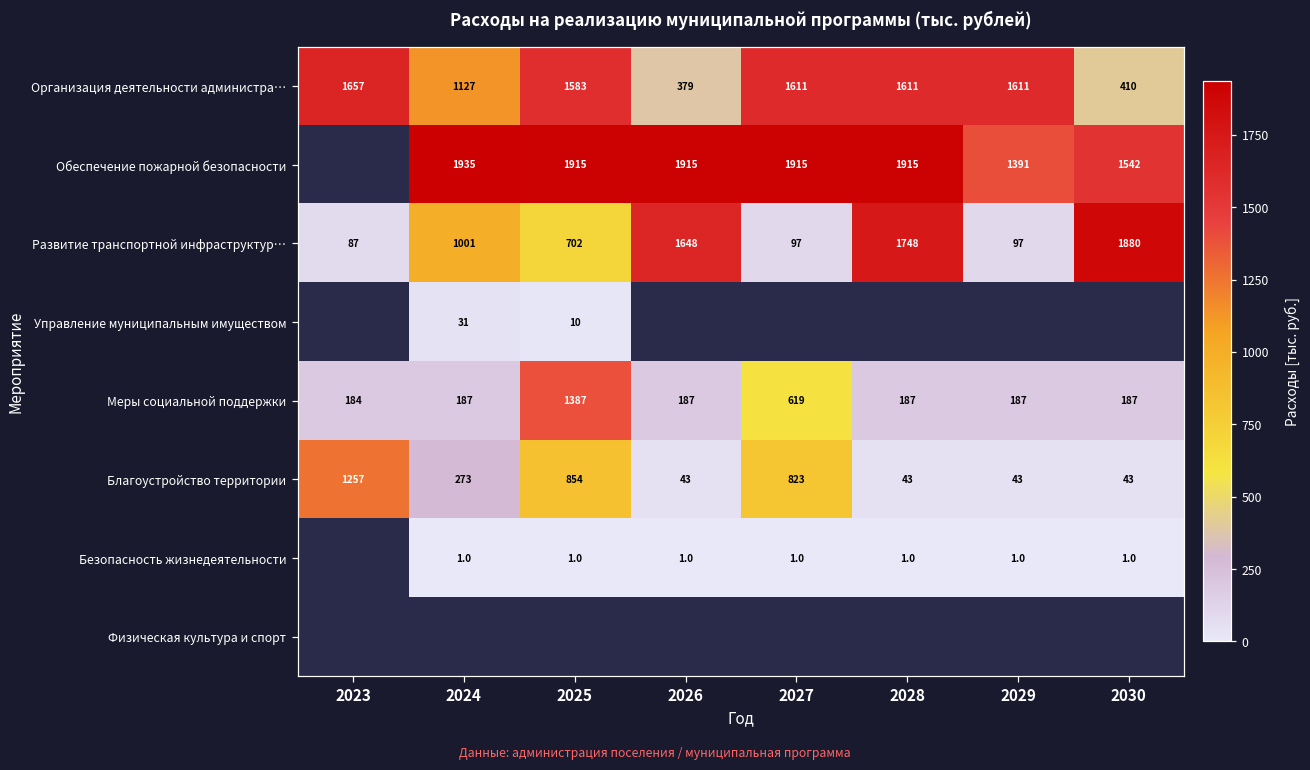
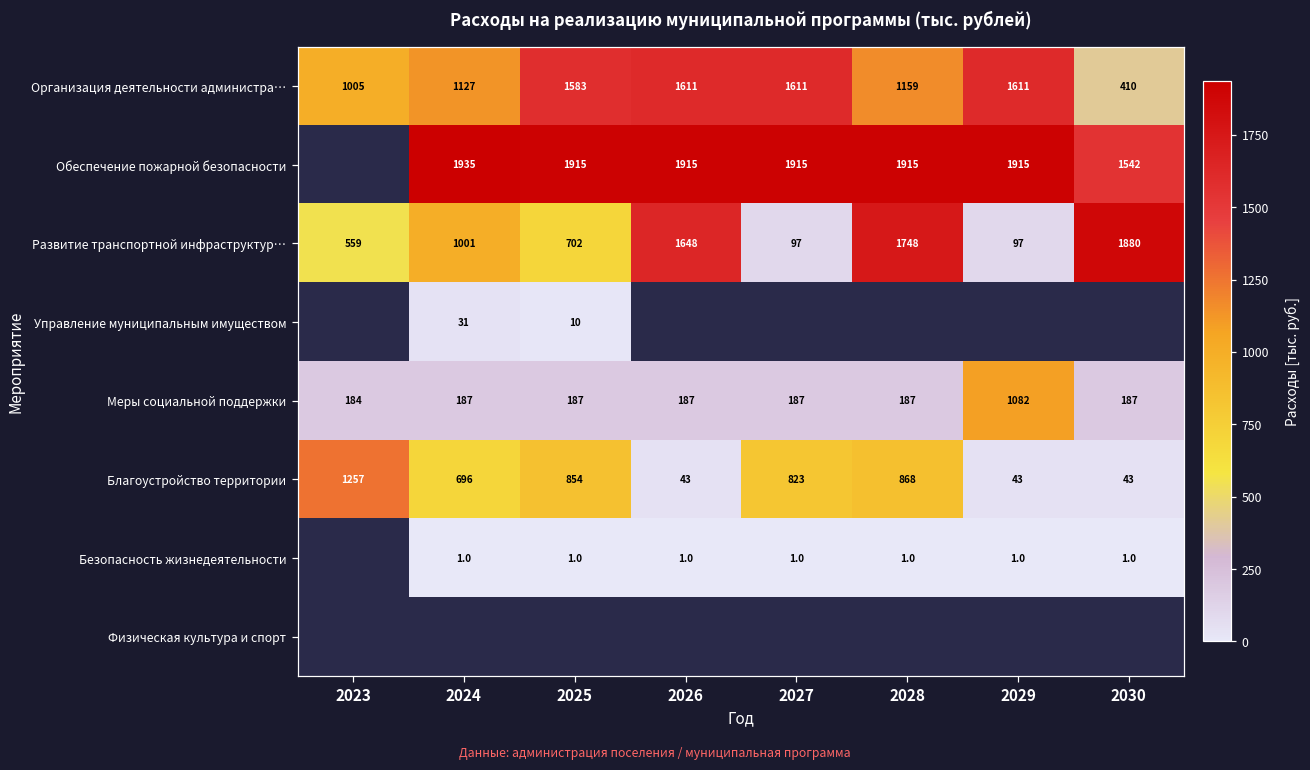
Организация деятельности администра…, 2023: 1657 -> 1005
Организация деятельности администра…, 2026: 379 -> 1611
Организация деятельности администра…, 2028: 1611 -> 1159
Обеспечение пожарной безопасности, 2029: 1391 -> 1915
Развитие транспортной инфраструктур…, 2023: 87 -> 559
Меры социальной поддержки, 2025: 1387 -> 187
Меры социальной поддержки, 2027: 619 -> 187
Меры социальной поддержки, 2029: 187 -> 1082
Благоустройство территории, 2024: 273 -> 696
Благоустройство территории, 2028: 43 -> 868
